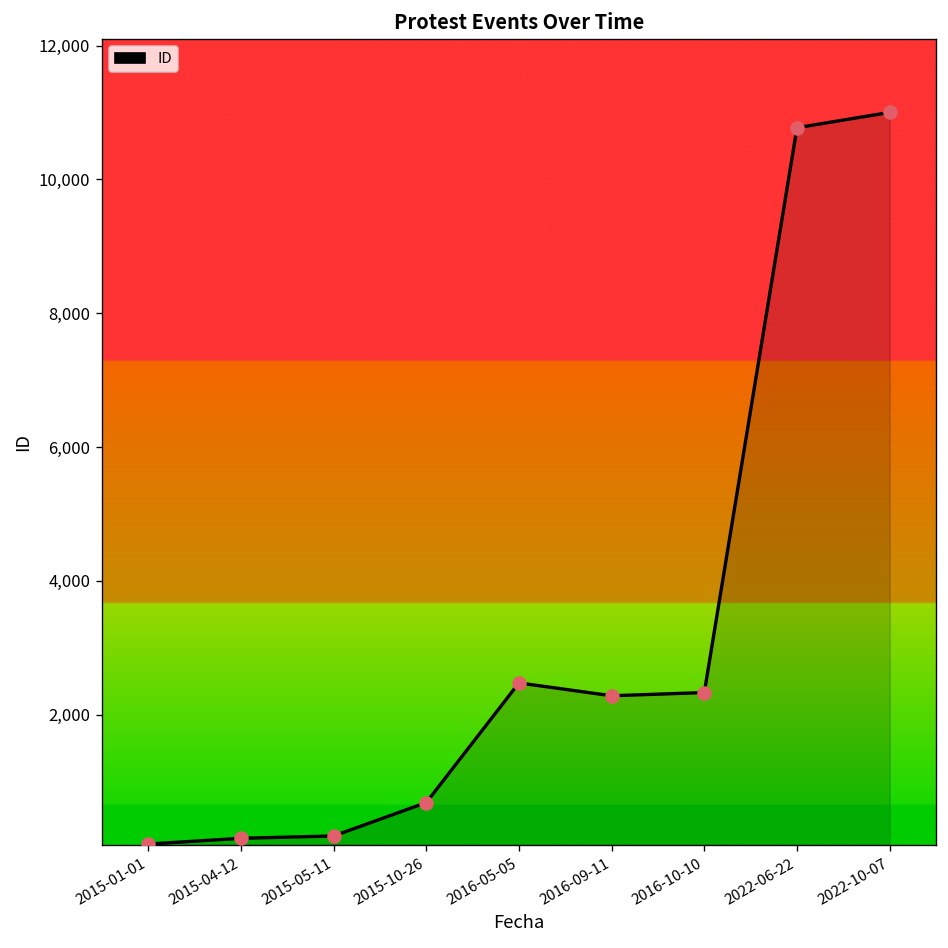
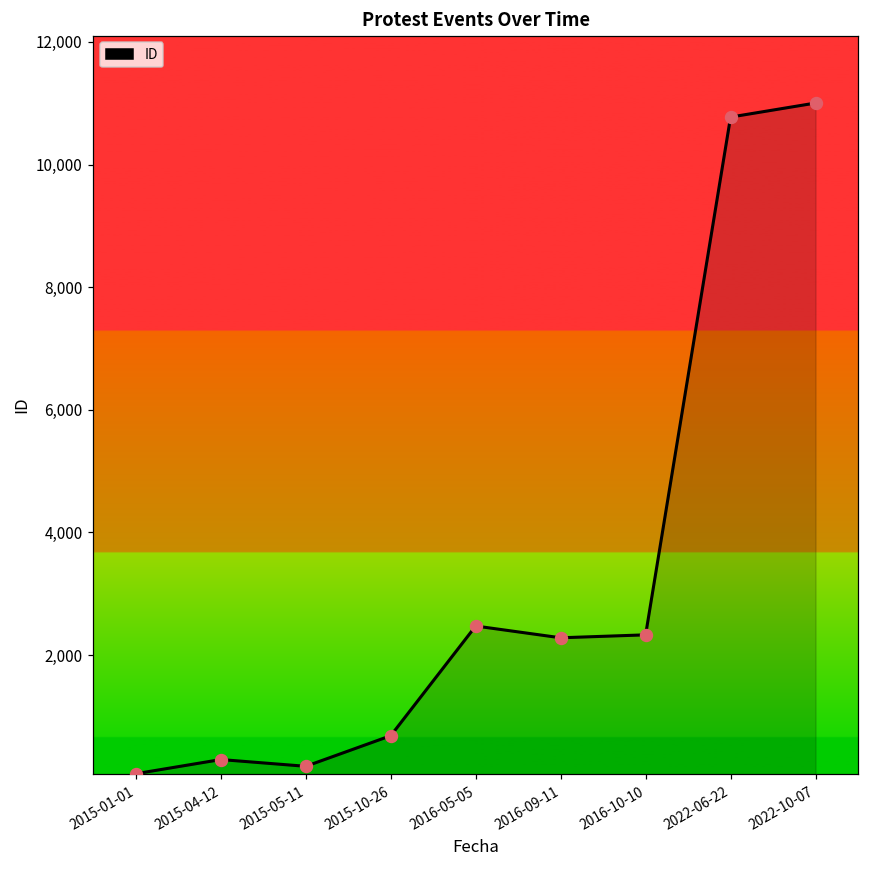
2015-04-12: 200 -> 300
